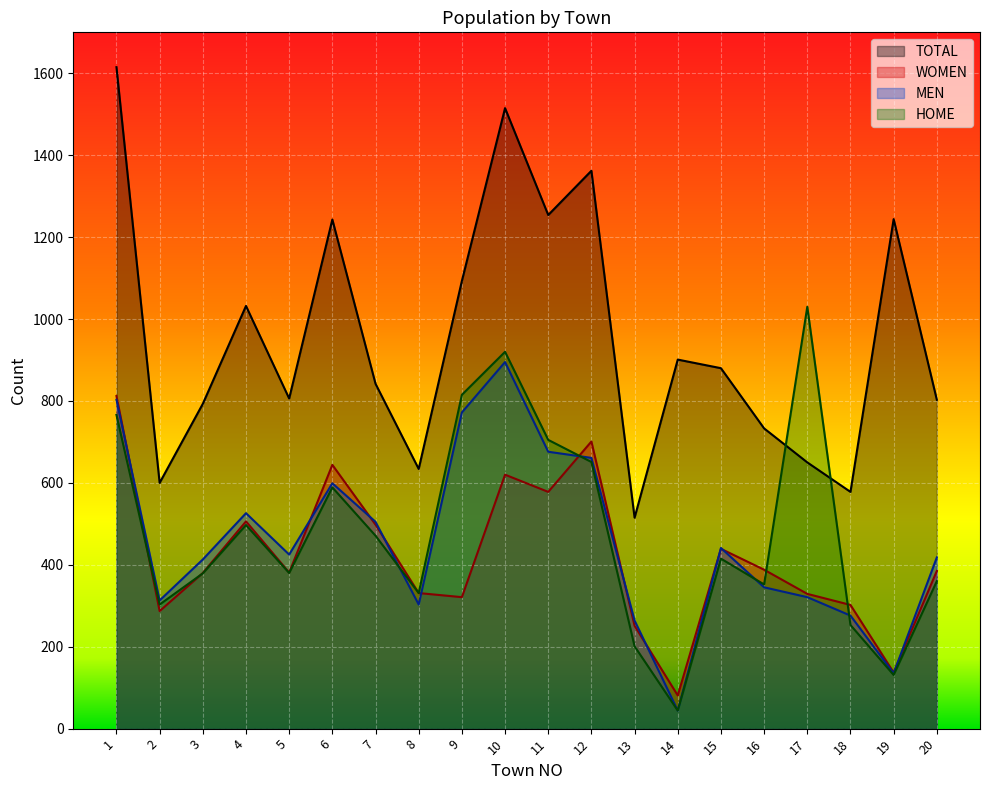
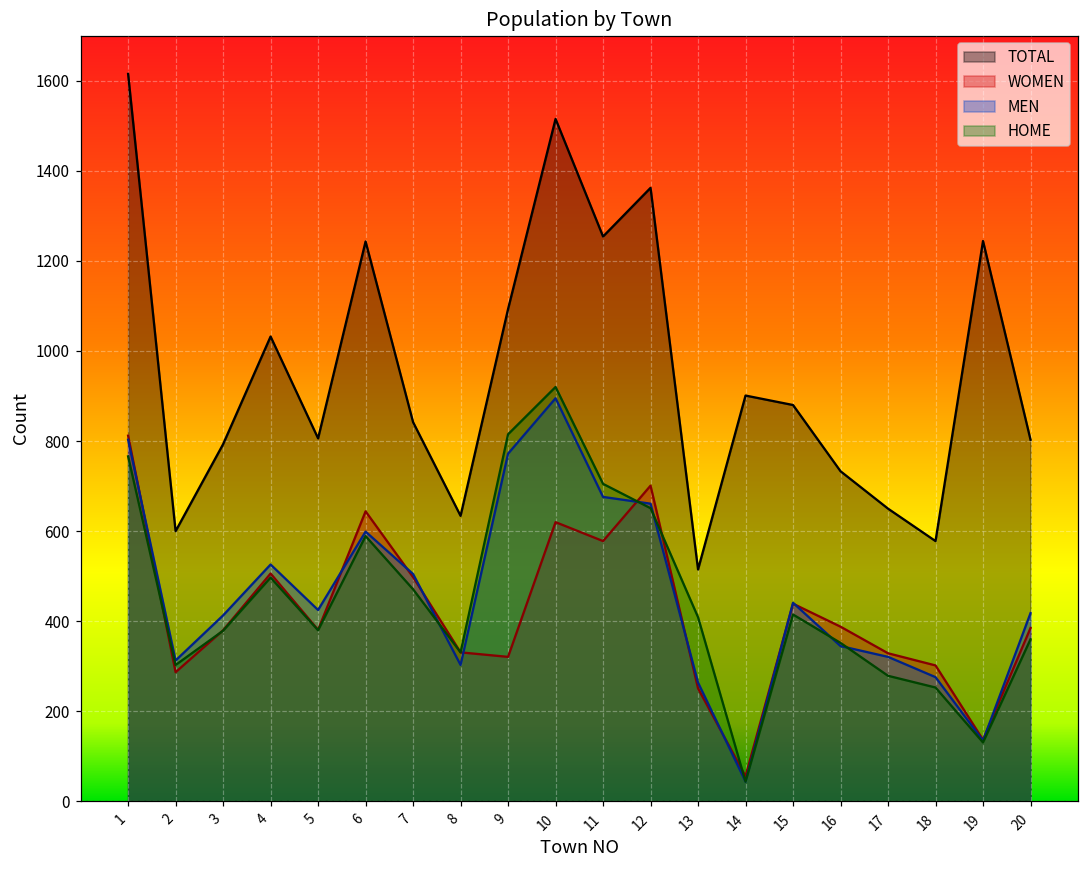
HOME, 13: 200 -> 410
WOMEN, 14: 80 -> 60
HOME, 17: 1030 -> 280
